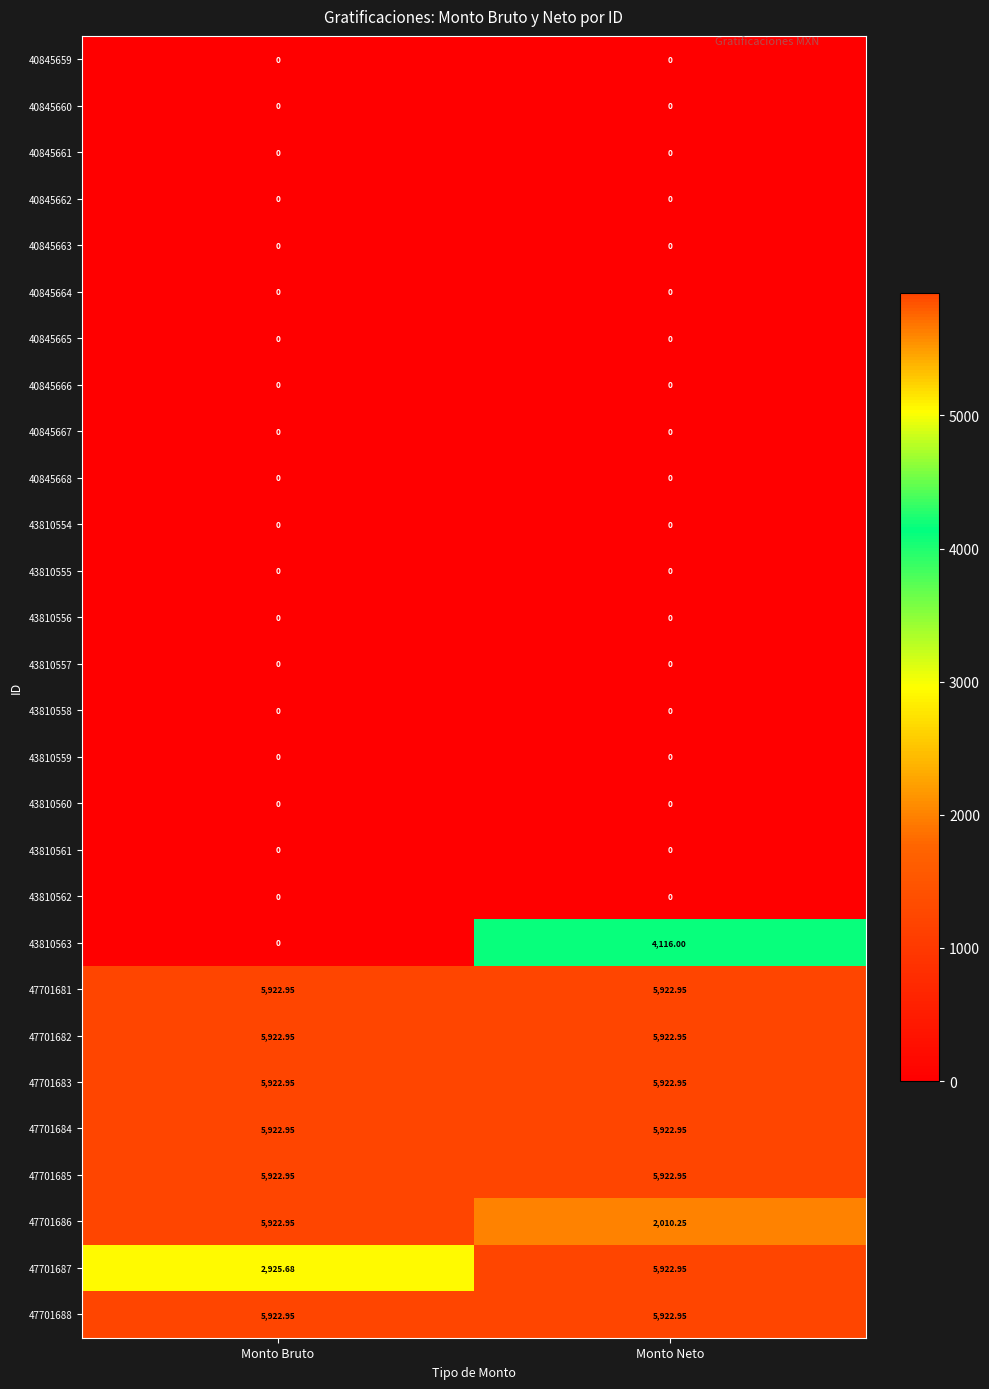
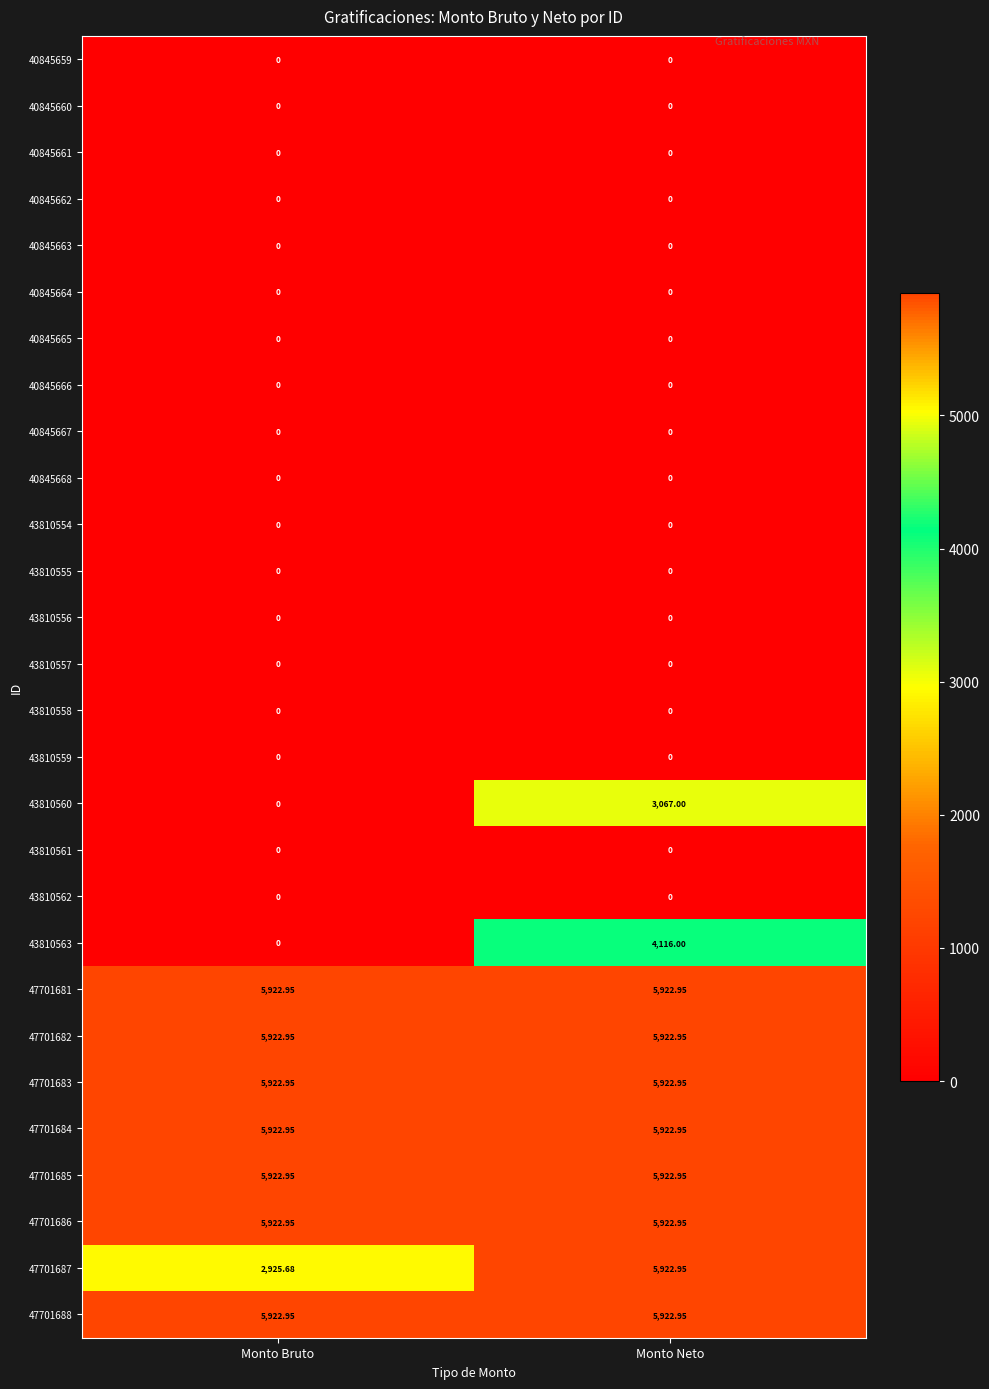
43810560, Monto Neto: 0 -> 3,067.00
47701686, Monto Neto: 2,010.25 -> 5,922.95
